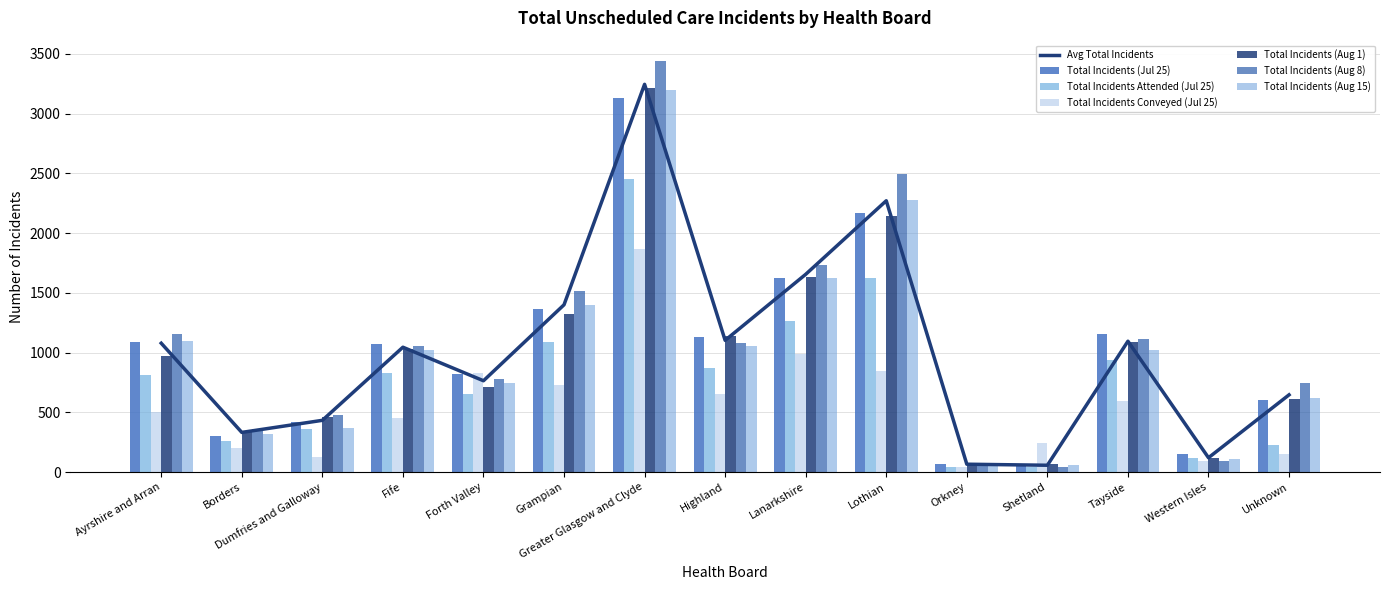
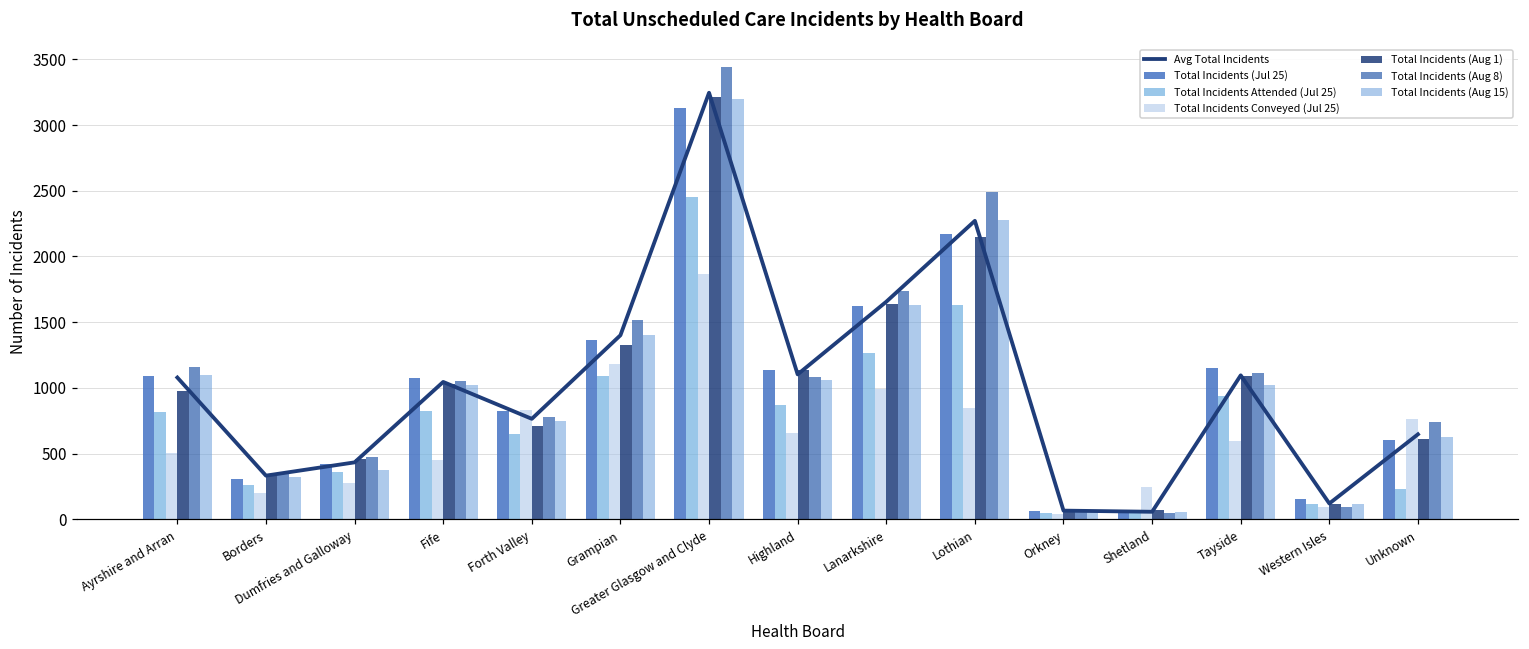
Total Incidents Conveyed (Jul 25), Dumfries and Galloway: 130 -> 280
Total Incidents Conveyed (Jul 25), Grampian: 730 -> 1190
Total Incidents Conveyed (Jul 25), Unknown: 150 -> 760
